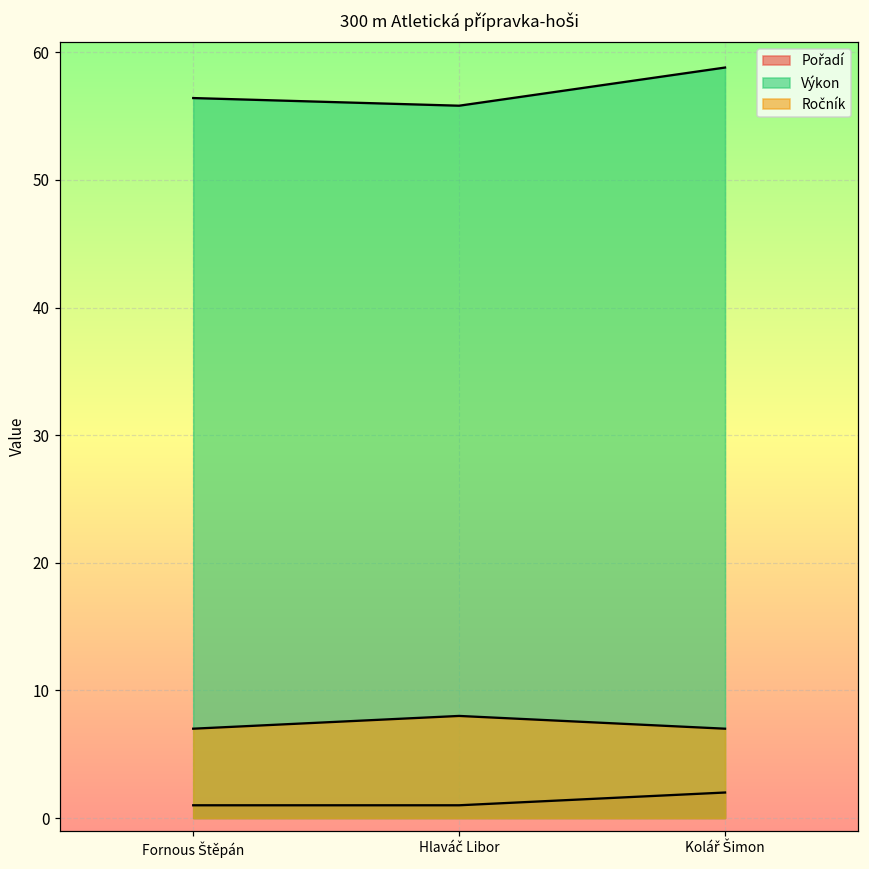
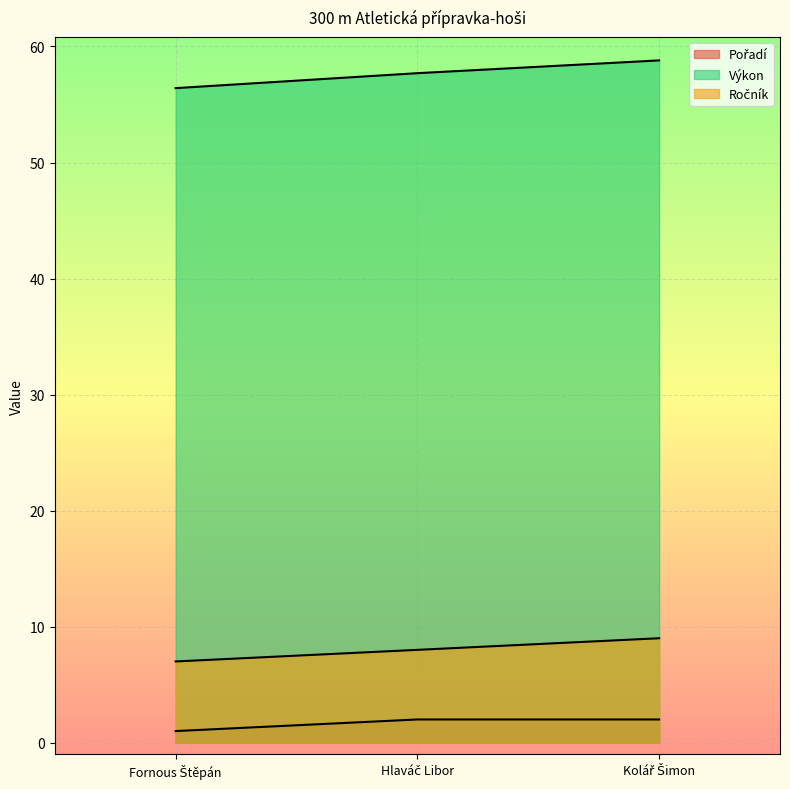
Pořadí, Hlaváč Libor: 1 -> 2
Výkon, Hlaváč Libor: 55.8 -> 57.7
Ročník, Kolář Šimon: 7 -> 9
